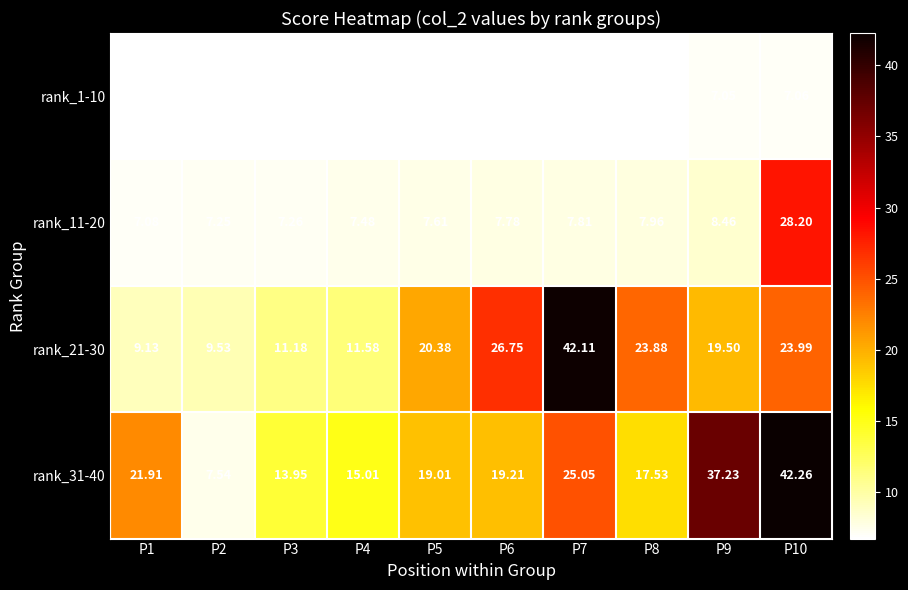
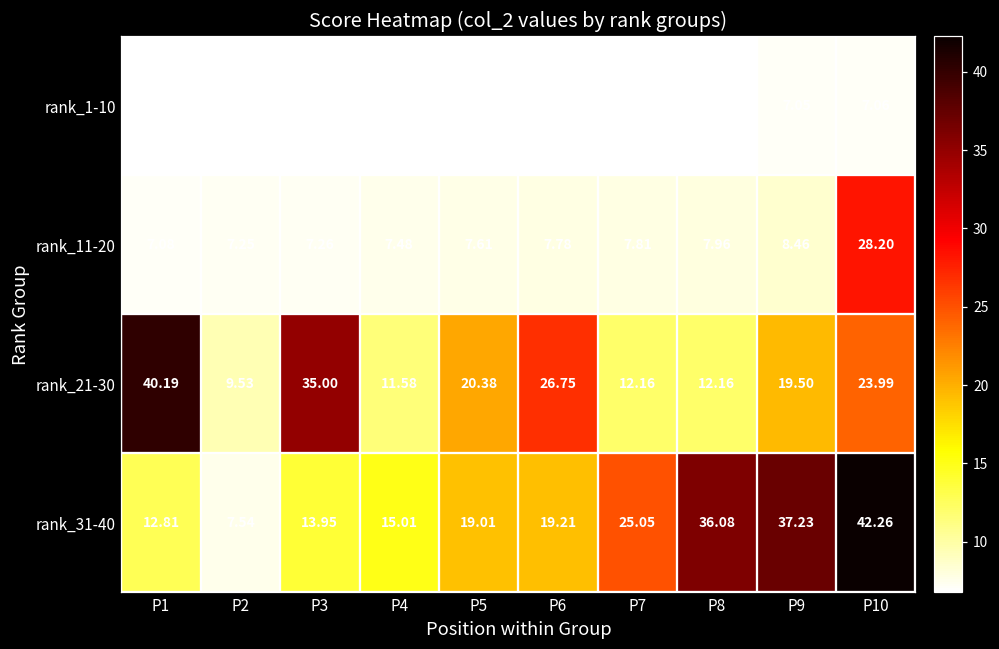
rank_21-30, P1: 9.13 -> 40.19
rank_21-30, P3: 11.18 -> 35.00
rank_21-30, P7: 42.11 -> 12.16
rank_21-30, P8: 23.88 -> 12.16
rank_31-40, P1: 21.91 -> 12.81
rank_31-40, P8: 17.53 -> 36.08
